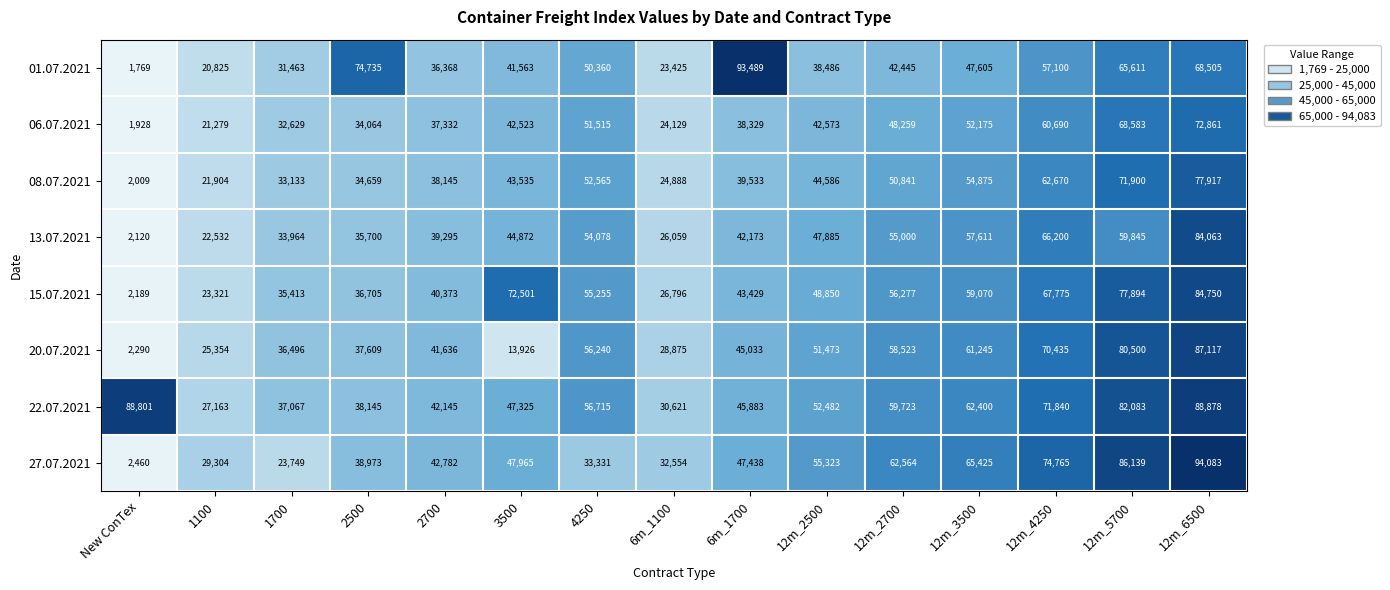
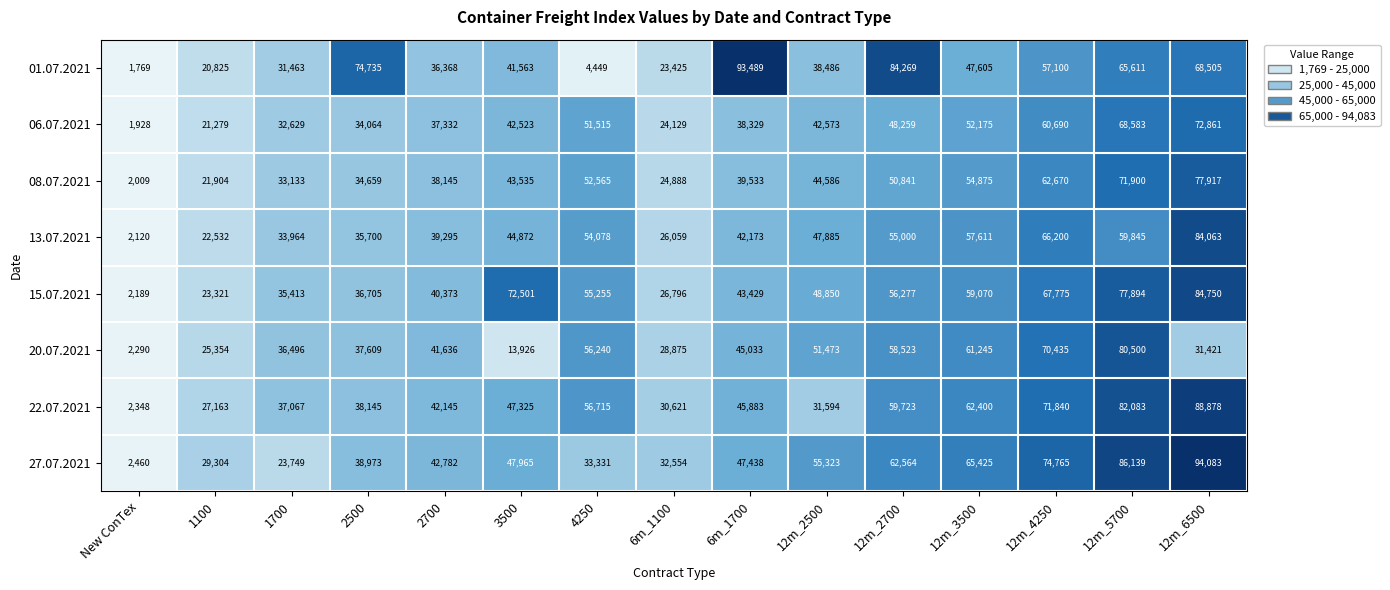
01.07.2021, 4250: 50,360 -> 4,449
01.07.2021, 12m_2700: 42,445 -> 84,269
20.07.2021, 12m_6500: 87,117 -> 31,421
22.07.2021, New ConTex: 88,801 -> 2,348
22.07.2021, 12m_2500: 52,482 -> 31,594
